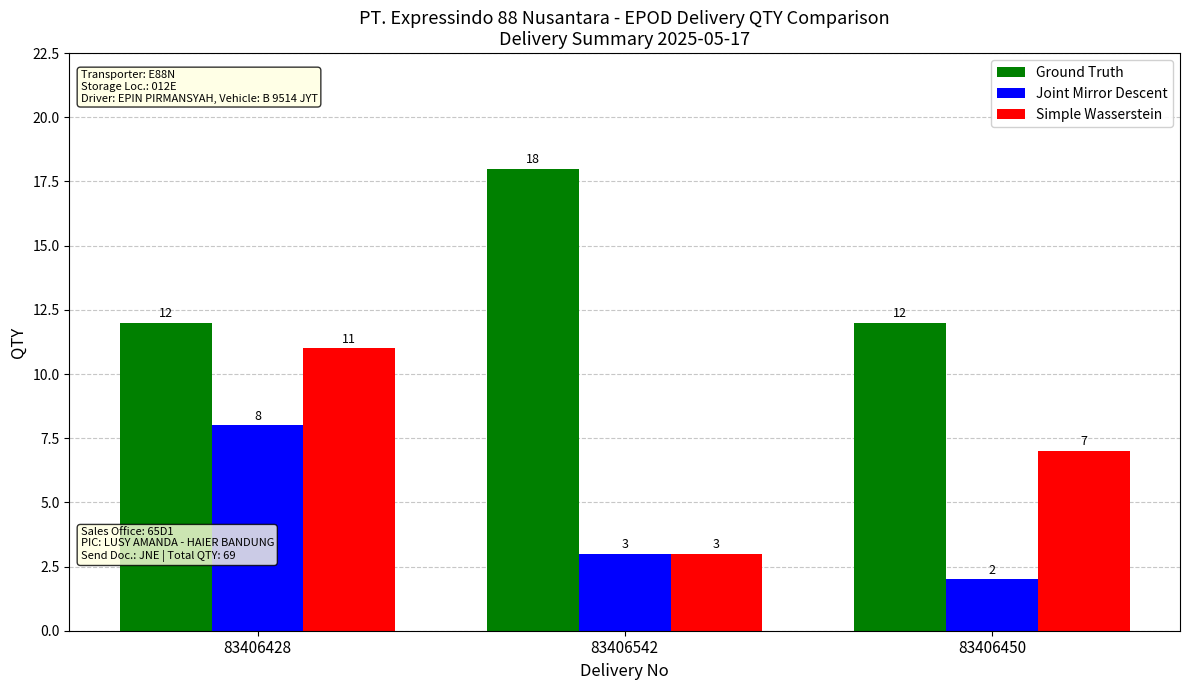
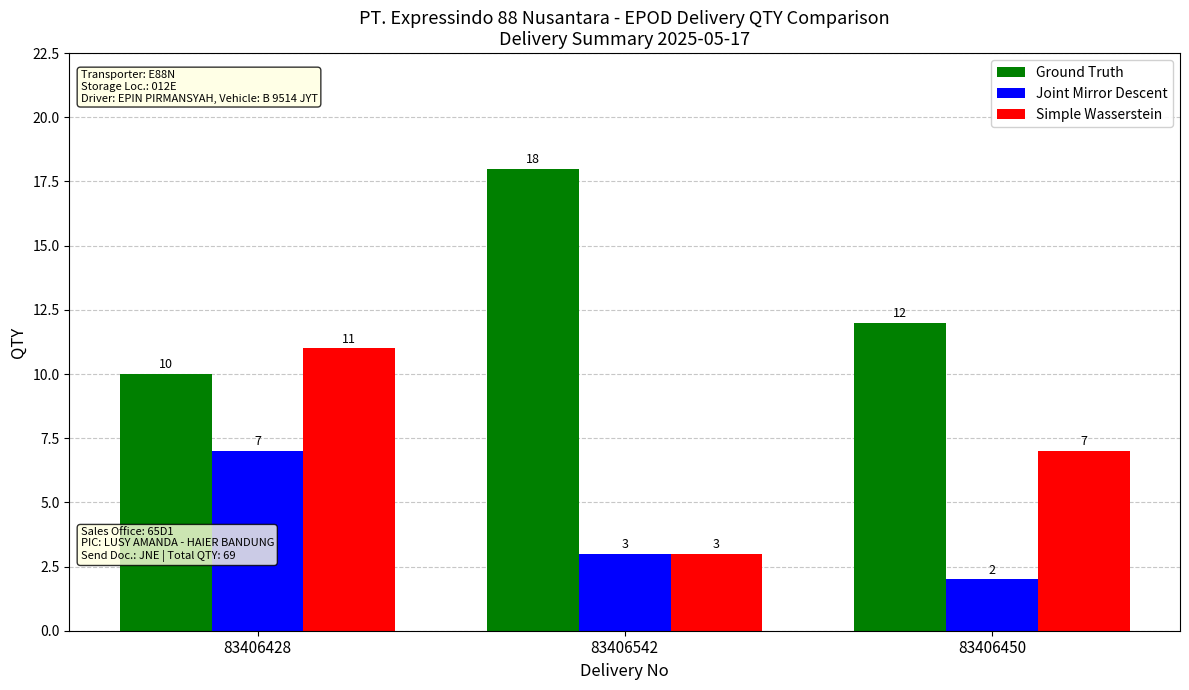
Ground Truth, 83406428: 12 -> 10
Joint Mirror Descent, 83406428: 8 -> 7
